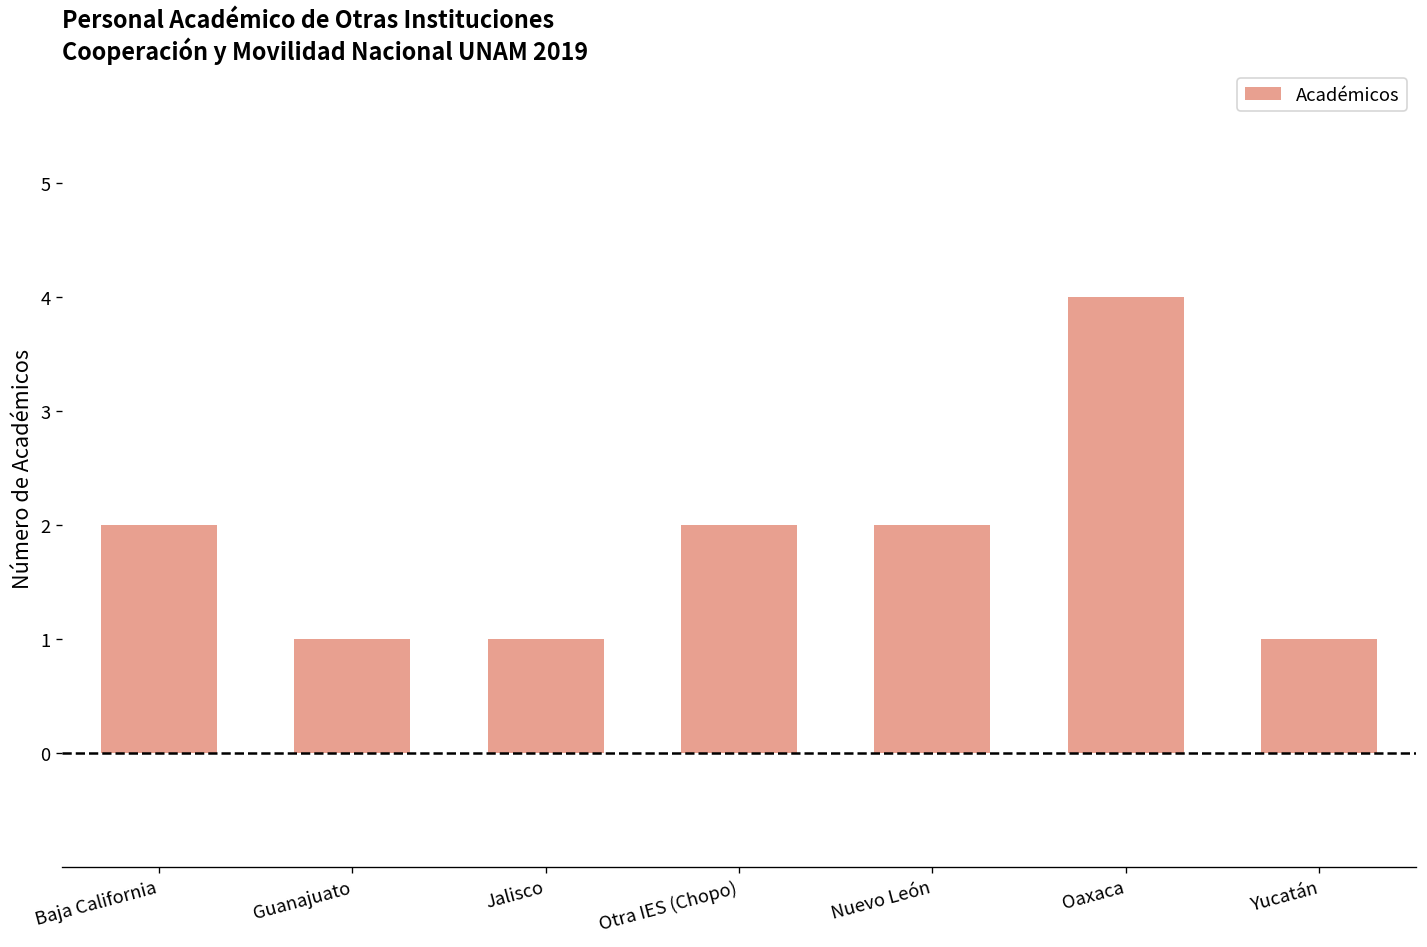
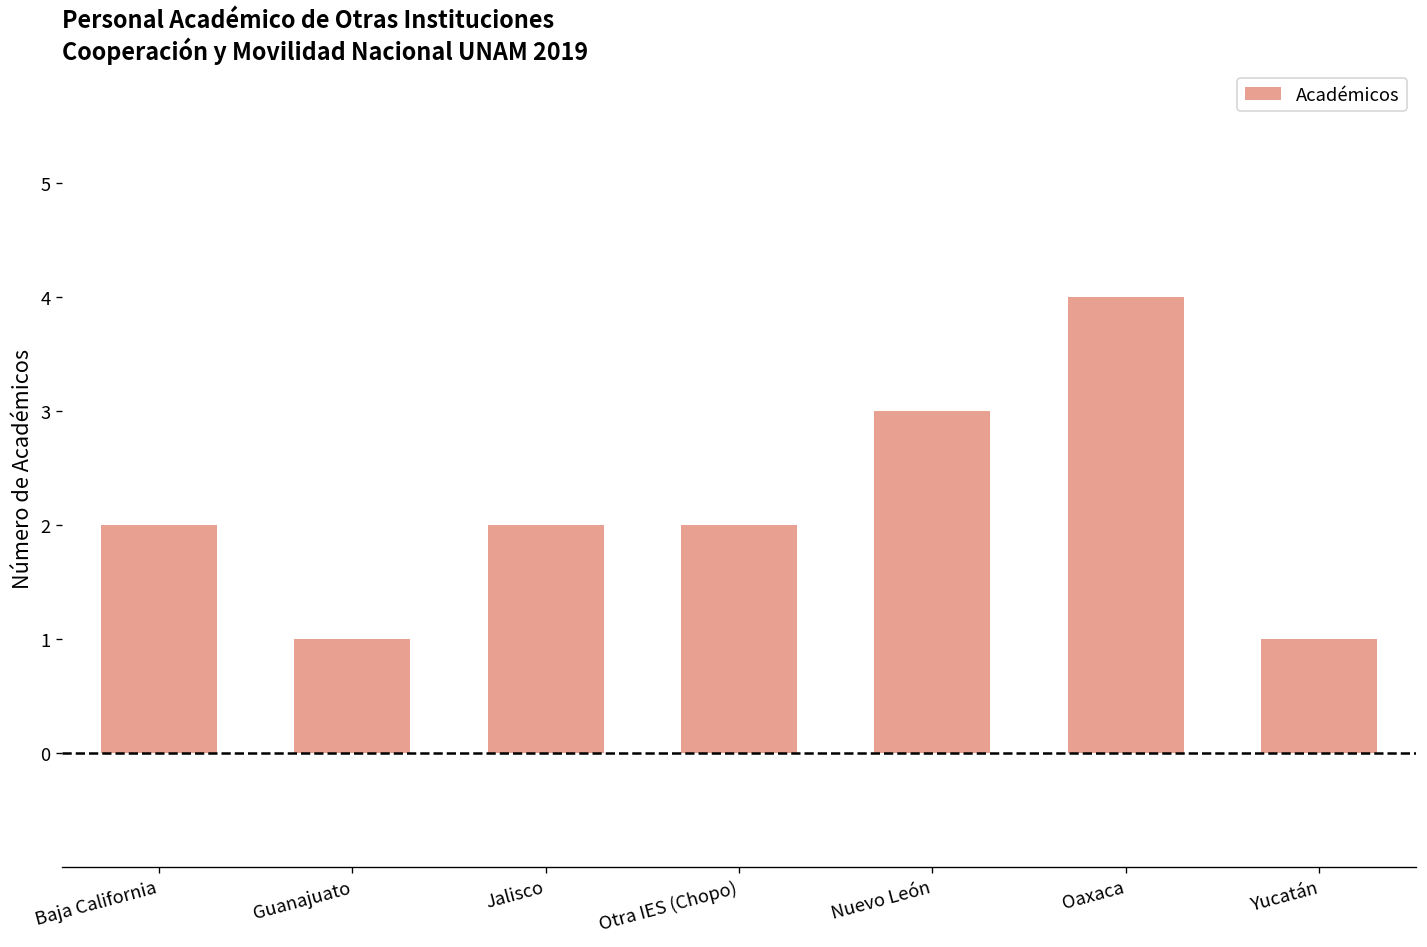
Jalisco: 1 -> 2
Nuevo León: 2 -> 3
